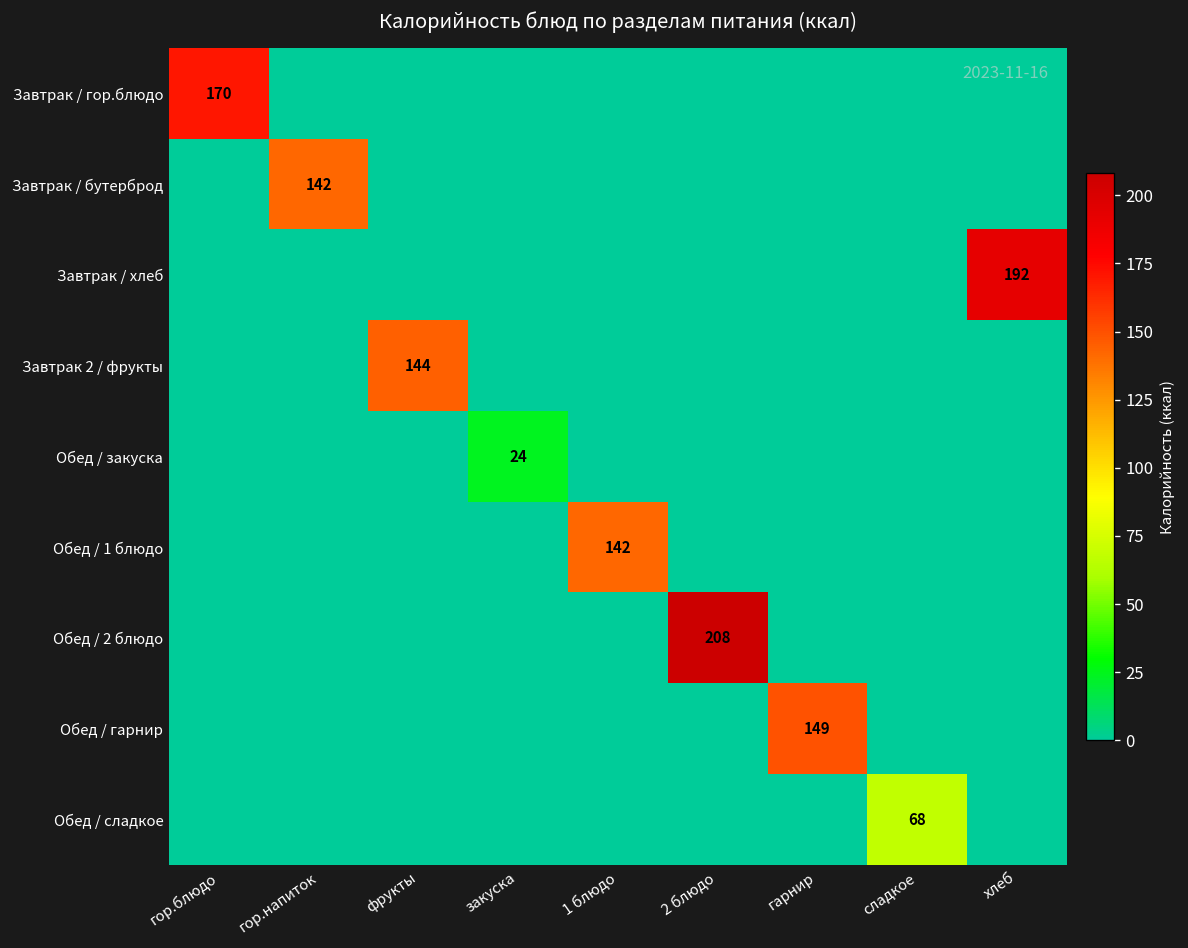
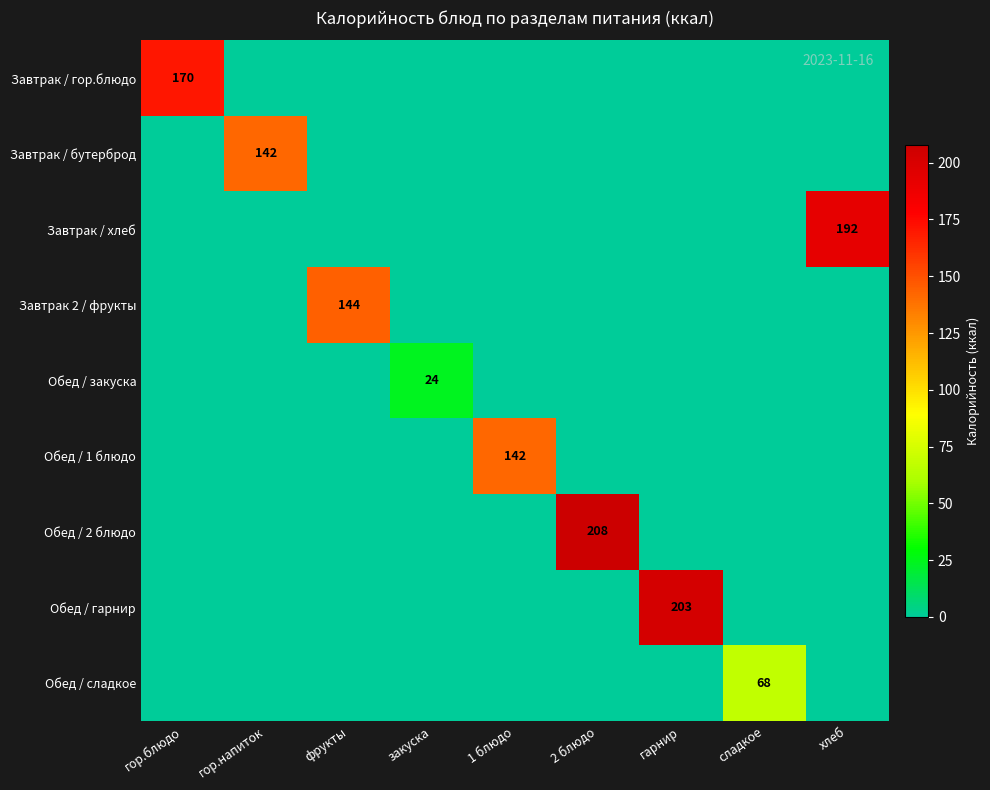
Обед / гарнир, гарнир: 149 -> 203
